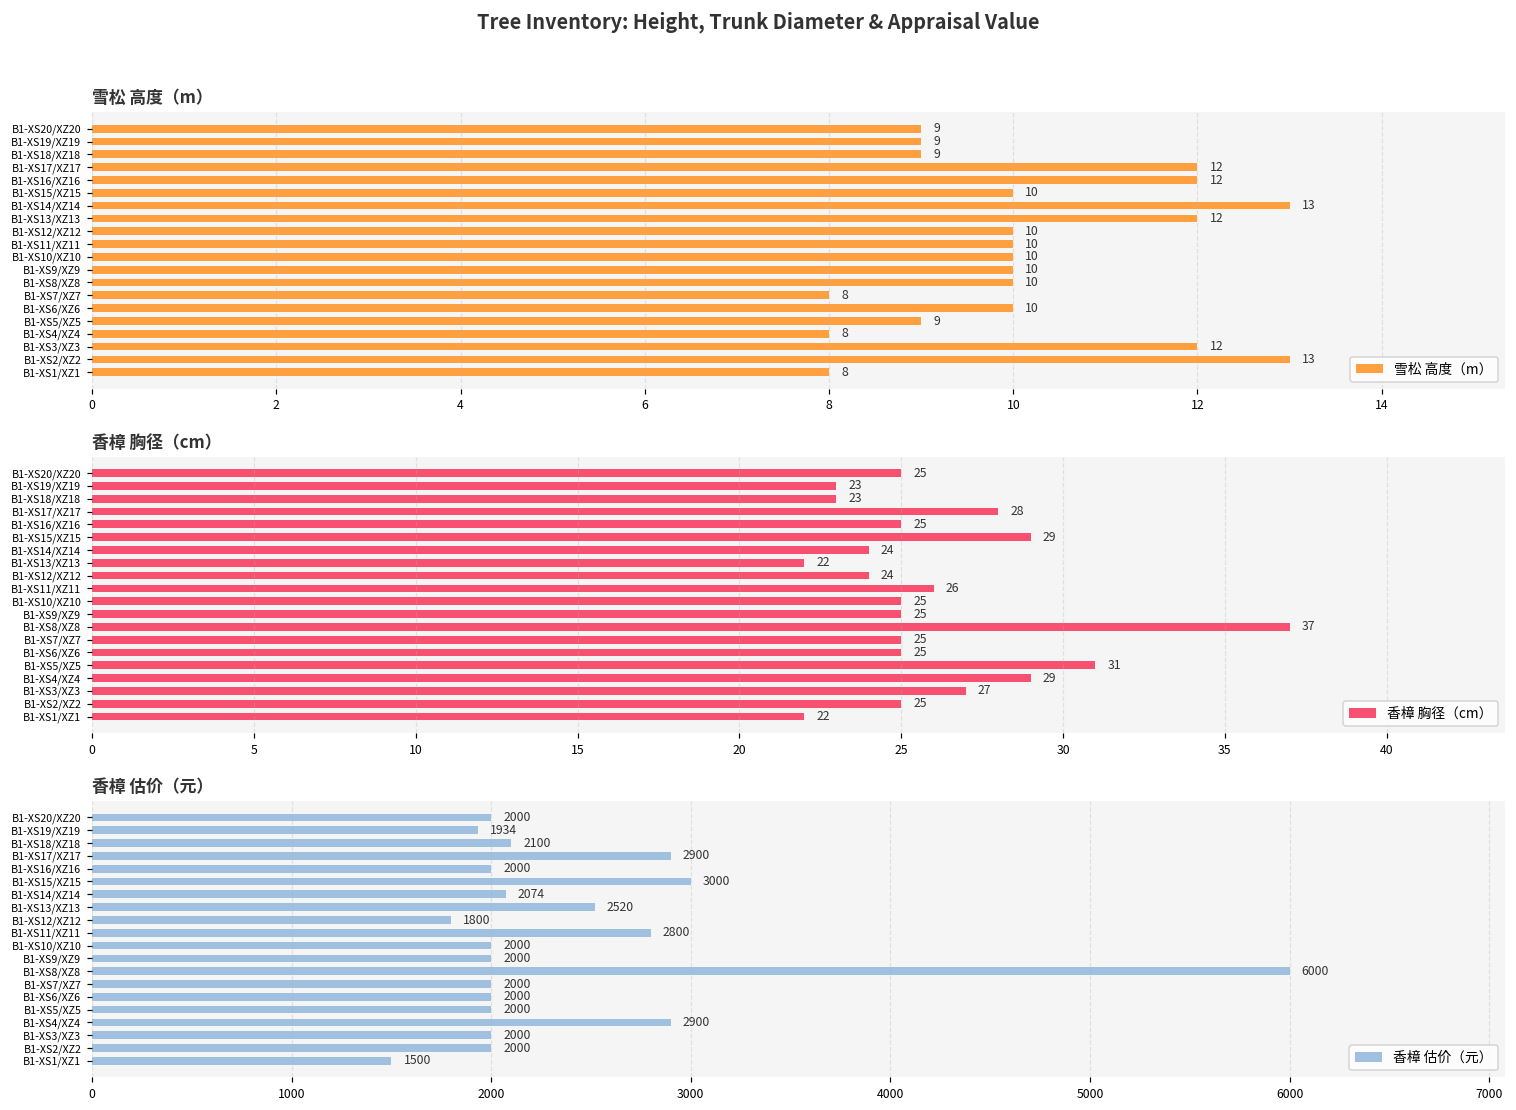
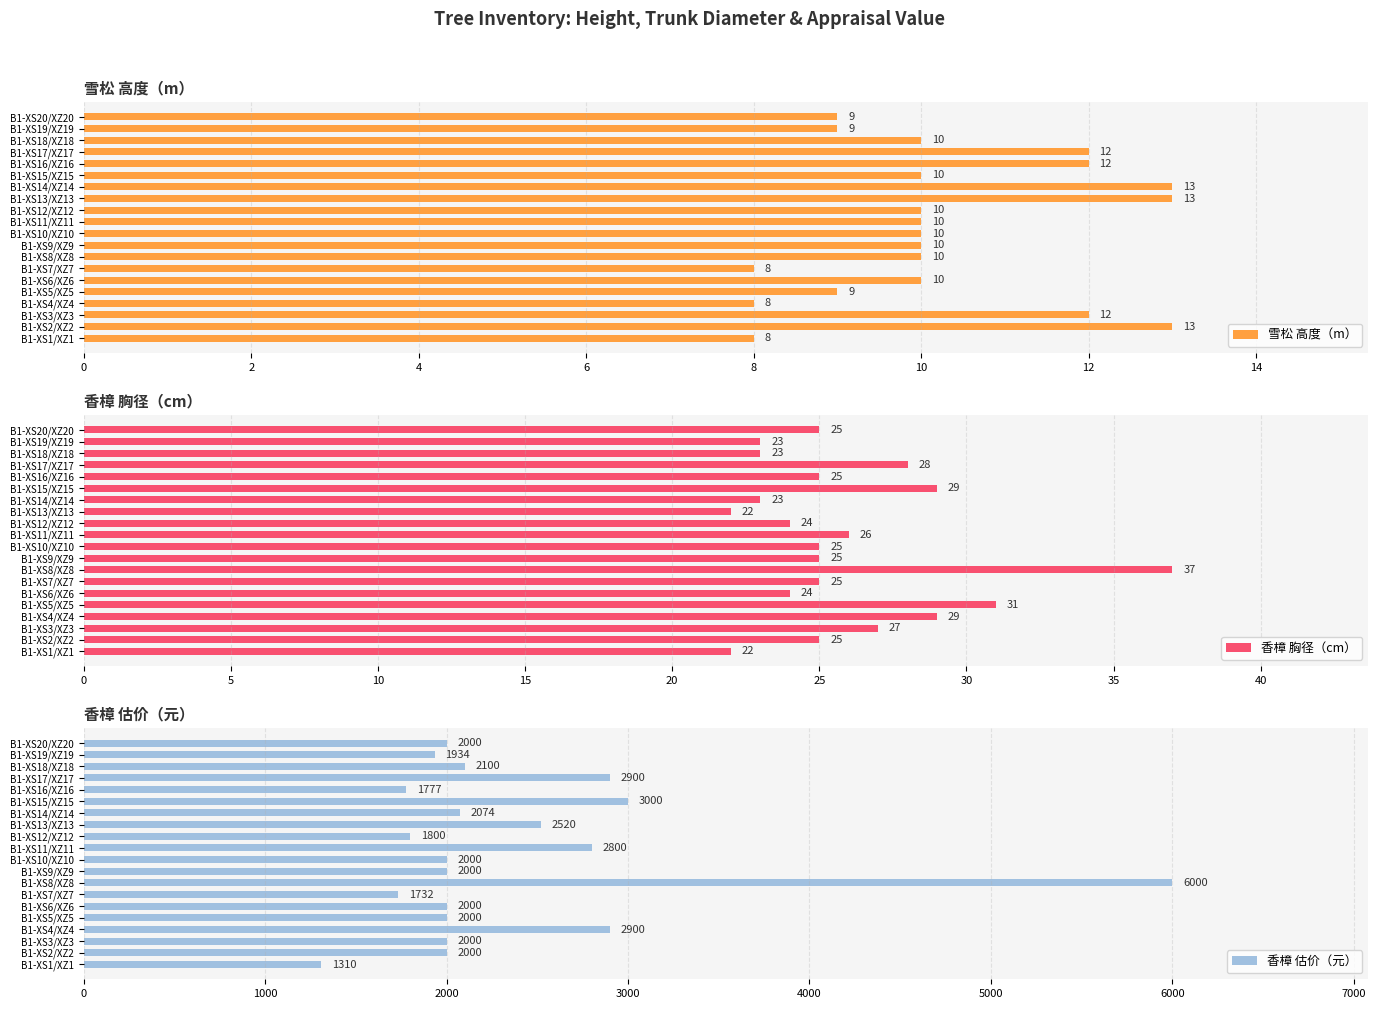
雪松 高度（m）, B1-XS18/XZ18: 9 -> 10
雪松 高度（m）, B1-XS13/XZ13: 12 -> 13
香樟 胸径（cm）, B1-XS14/XZ14: 24 -> 23
香樟 胸径（cm）, B1-XS6/XZ6: 25 -> 24
香樟 估价（元）, B1-XS16/XZ16: 2000 -> 1777
香樟 估价（元）, B1-XS7/XZ7: 2000 -> 1732
香樟 估价（元）, B1-XS1/XZ1: 1500 -> 1310
